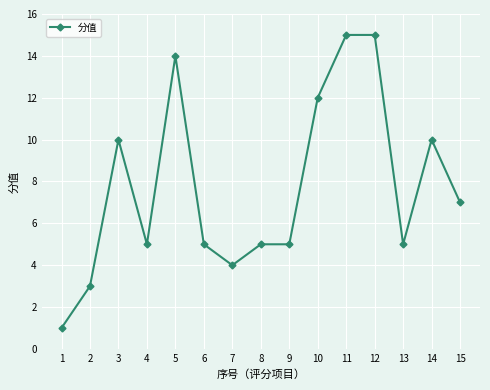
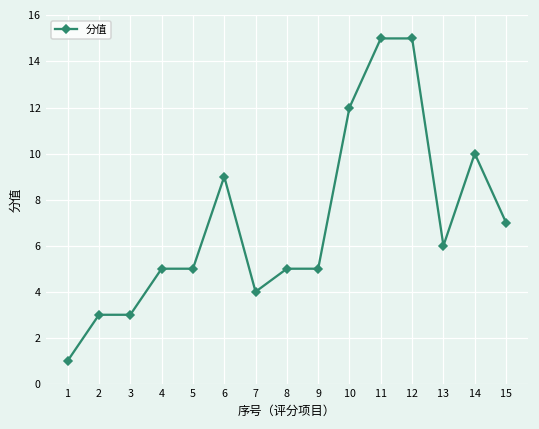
3: 10 -> 3
5: 14 -> 5
6: 5 -> 9
13: 5 -> 6
